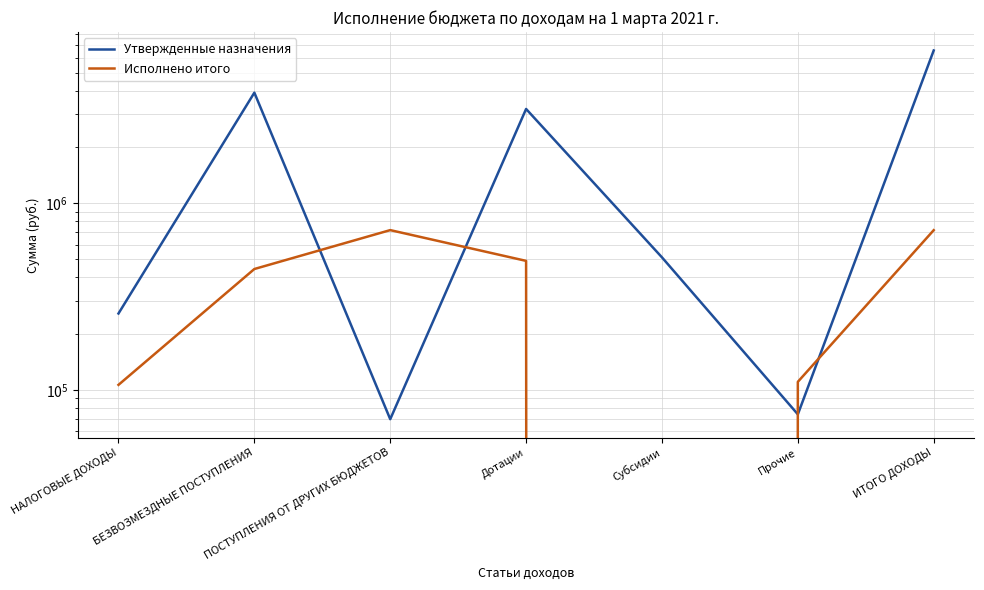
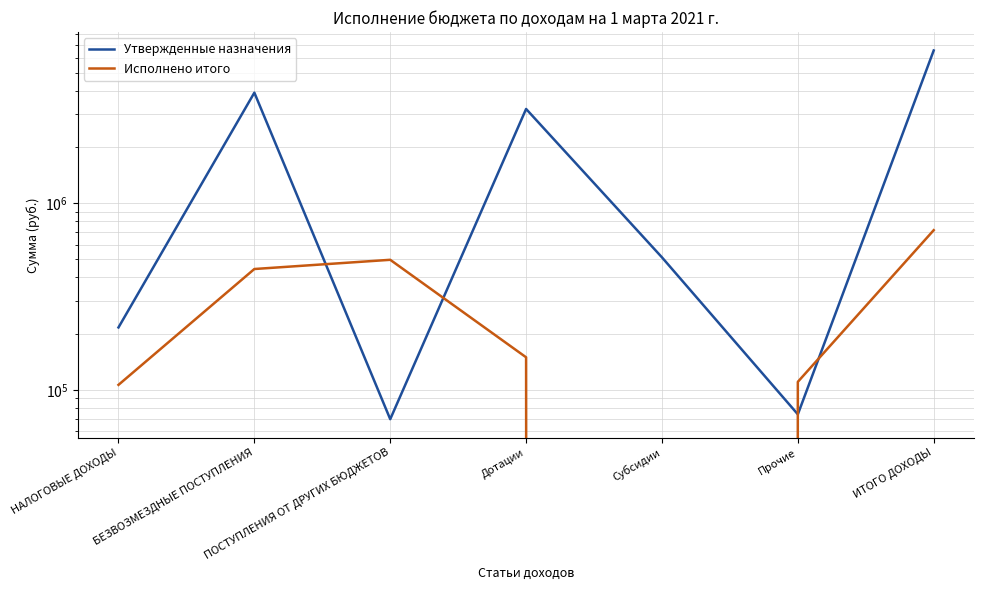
Утвержденные назначения, НАЛОГОВЫЕ ДОХОДЫ: 260000 -> 220000
Исполнено итого, ПОСТУПЛЕНИЯ ОТ ДРУГИХ БЮДЖЕТОВ: 720000 -> 500000
Исполнено итого, Дотации: 490000 -> 150000
